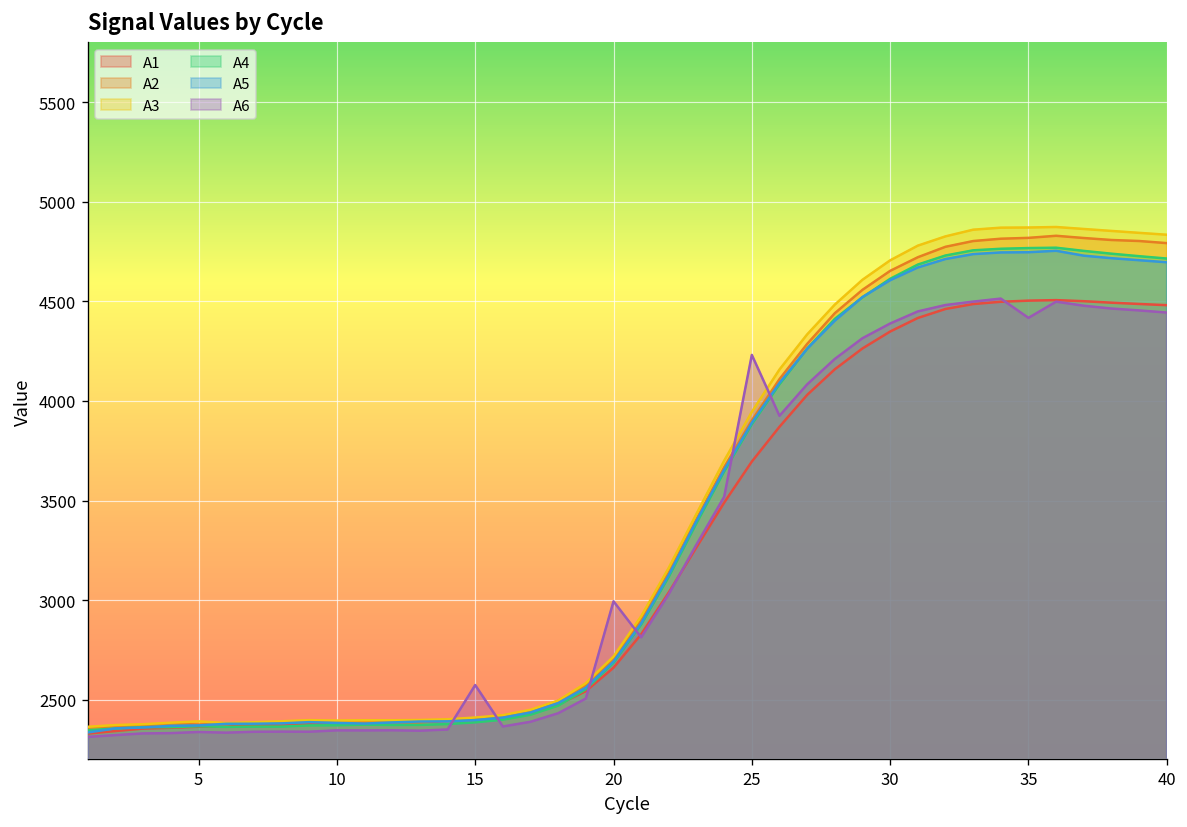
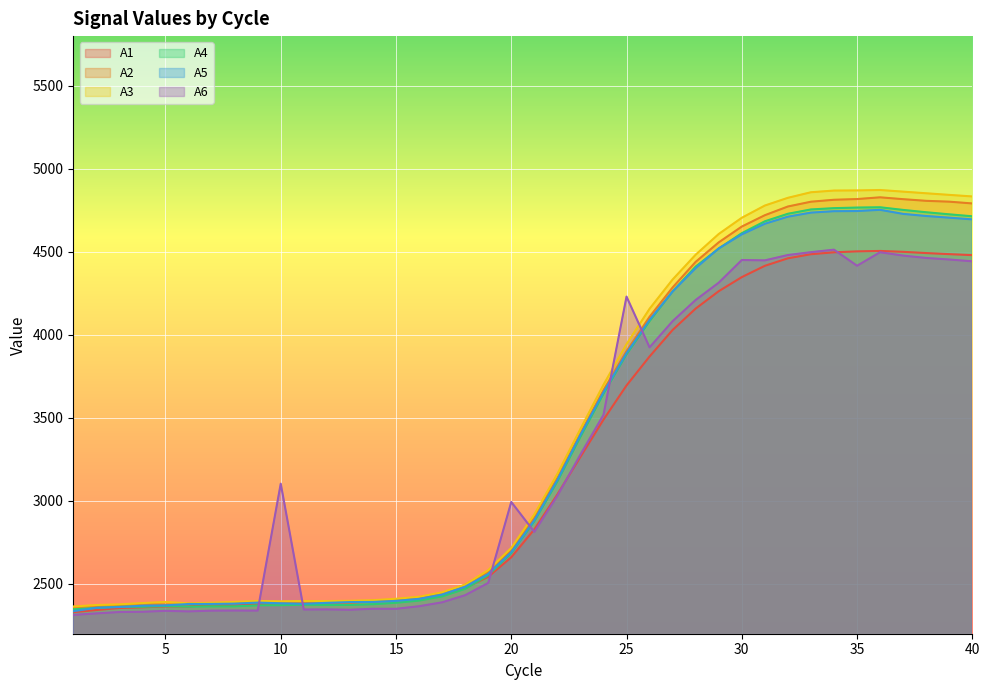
A6, 10: 2350 -> 3100
A6, 15: 2570 -> 2350
A6, 30: 4390 -> 4450
